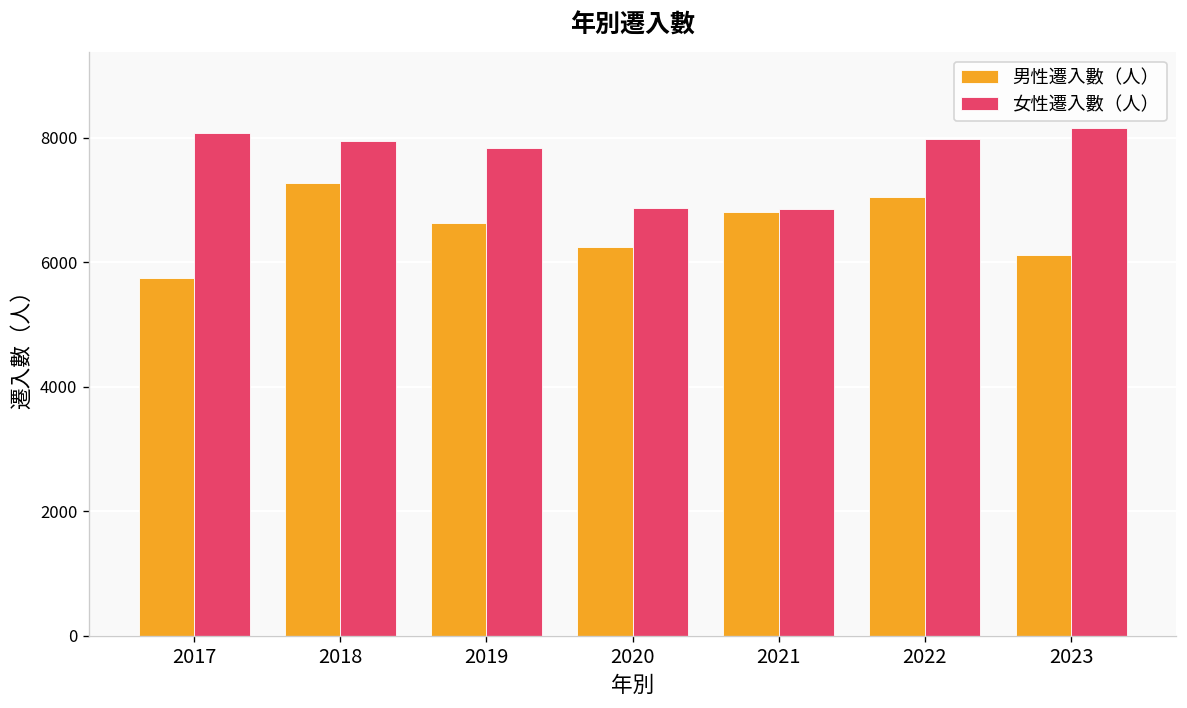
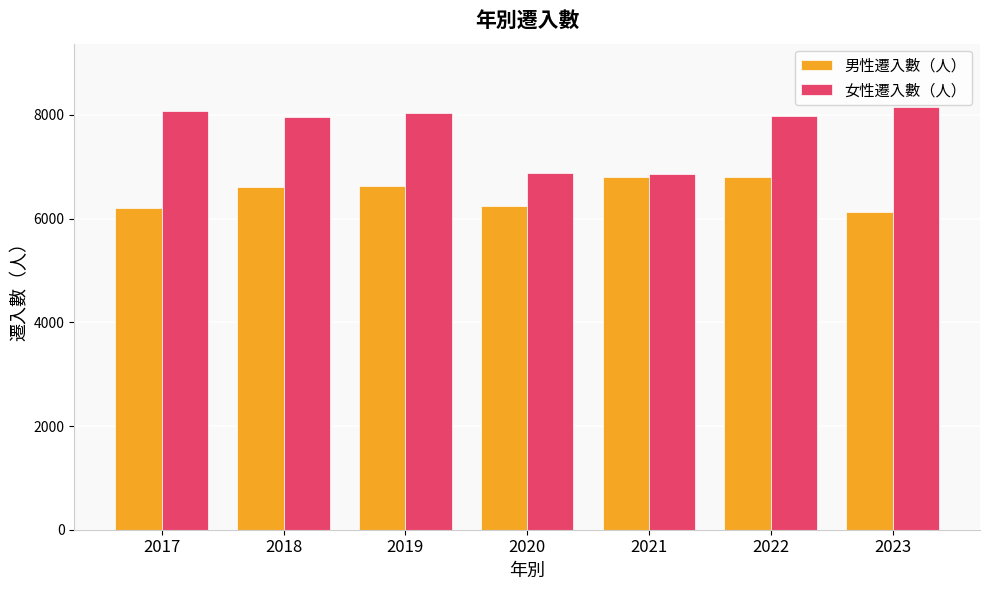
男性遷入數（人）, 2017: 5700 -> 6200
男性遷入數（人）, 2018: 7300 -> 6600
女性遷入數（人）, 2019: 7800 -> 8000
男性遷入數（人）, 2022: 7000 -> 6800
